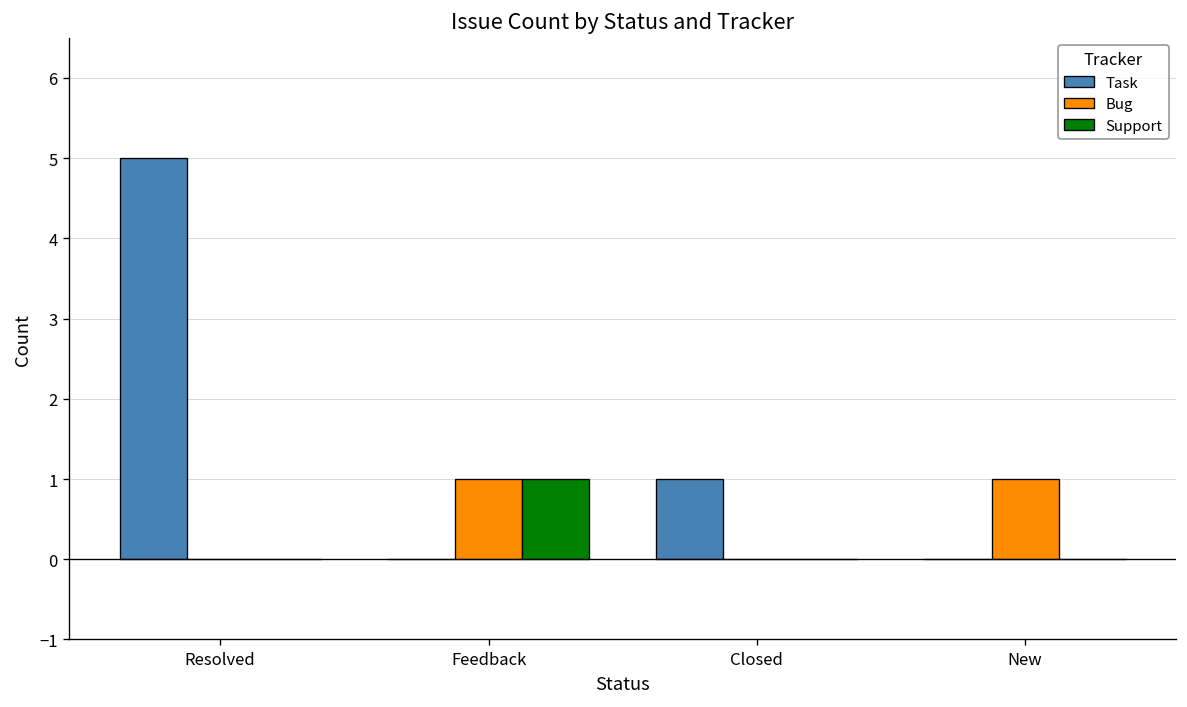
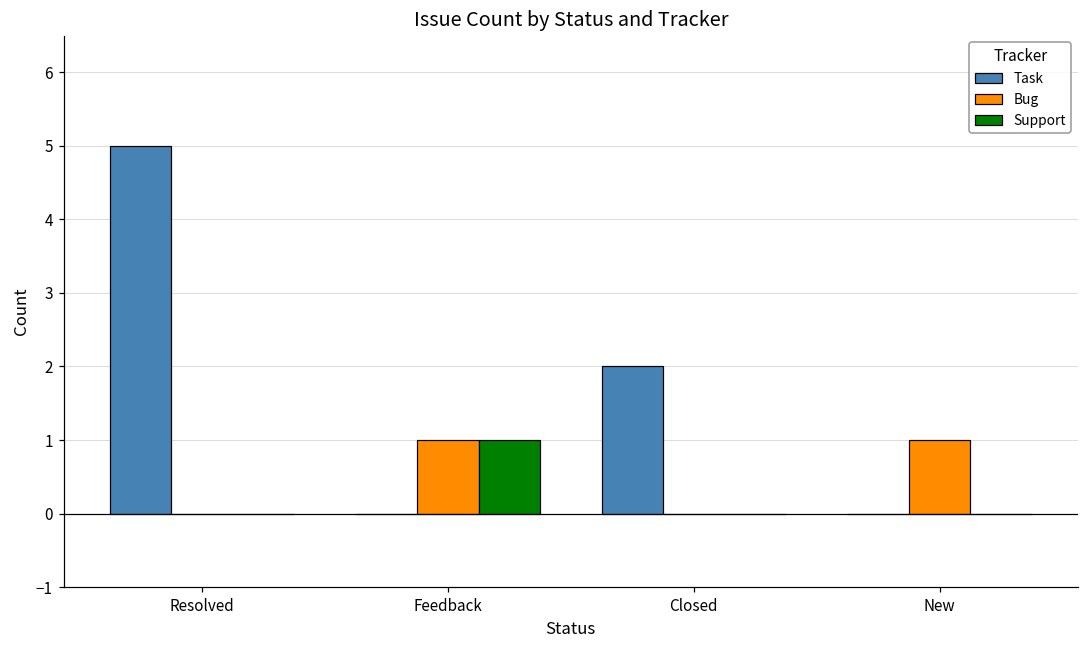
Task, Closed: 1 -> 2
